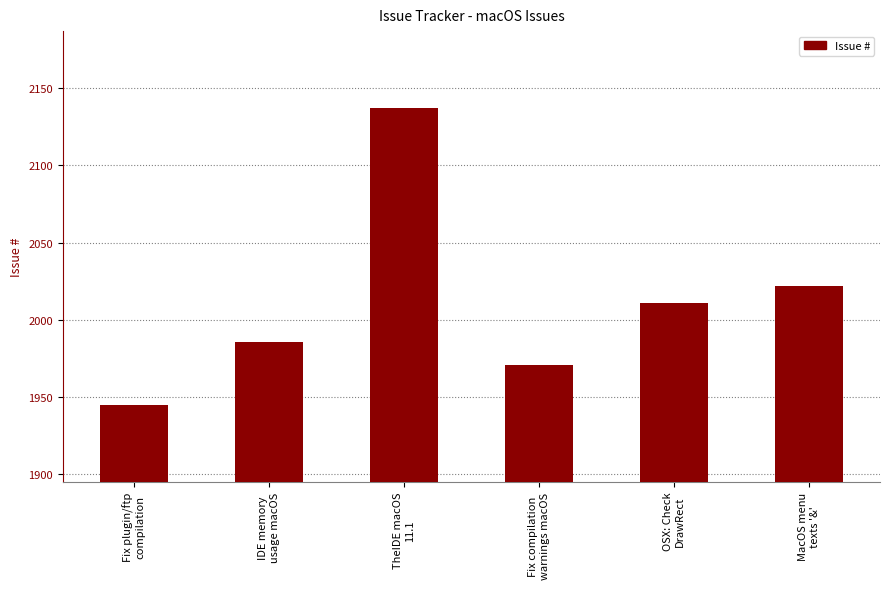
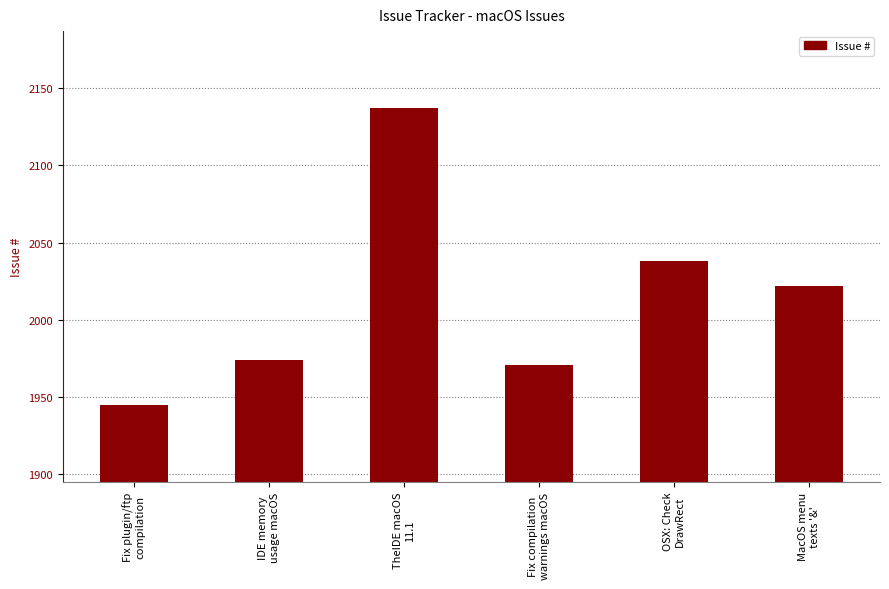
IDE memory usage macOS: 1986 -> 1974
OSX: Check DrawRect: 2011 -> 2038
